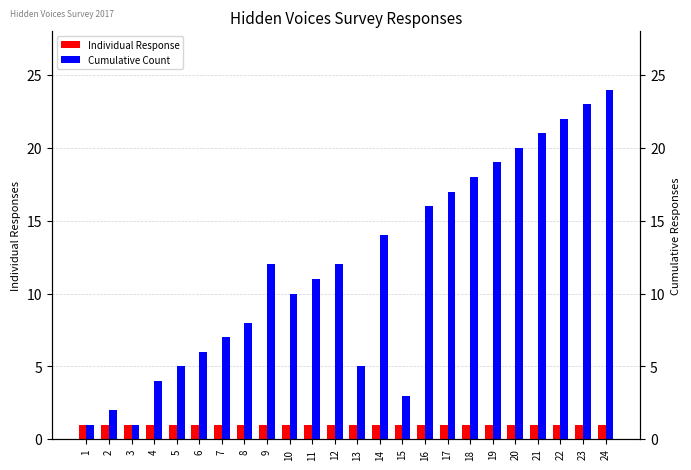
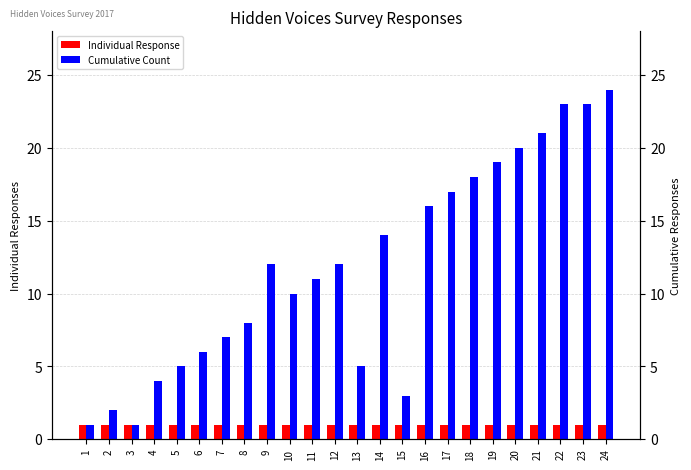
Cumulative Count, 22: 22 -> 23
